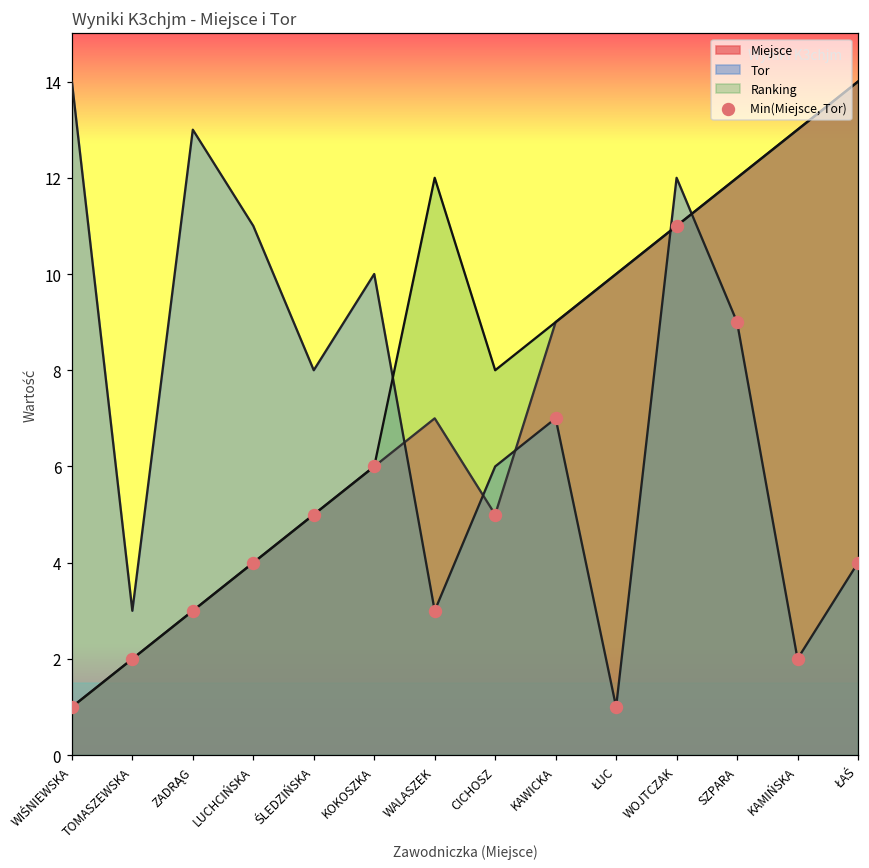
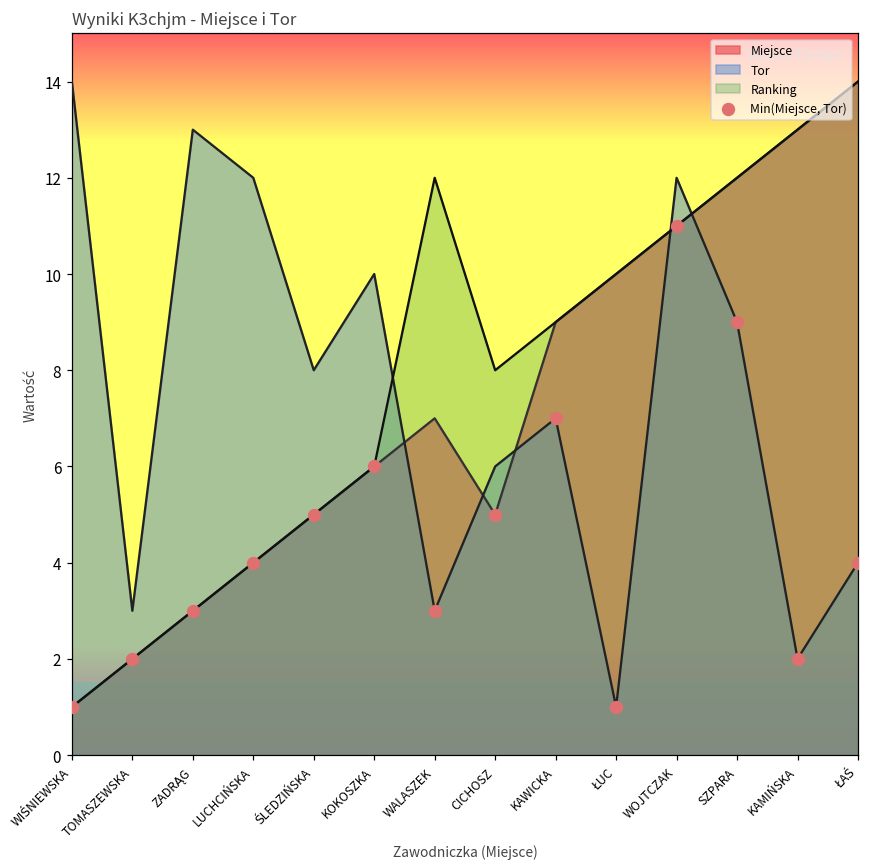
Tor, LUCHCIŃSKA: 11 -> 12
